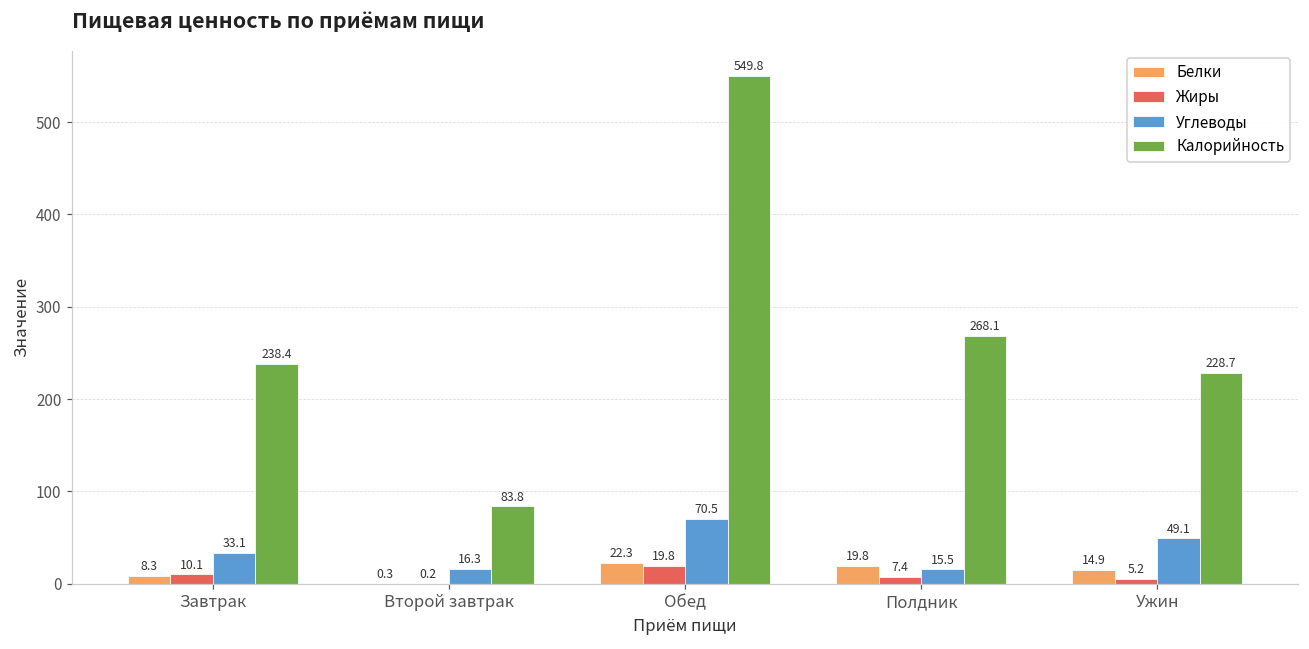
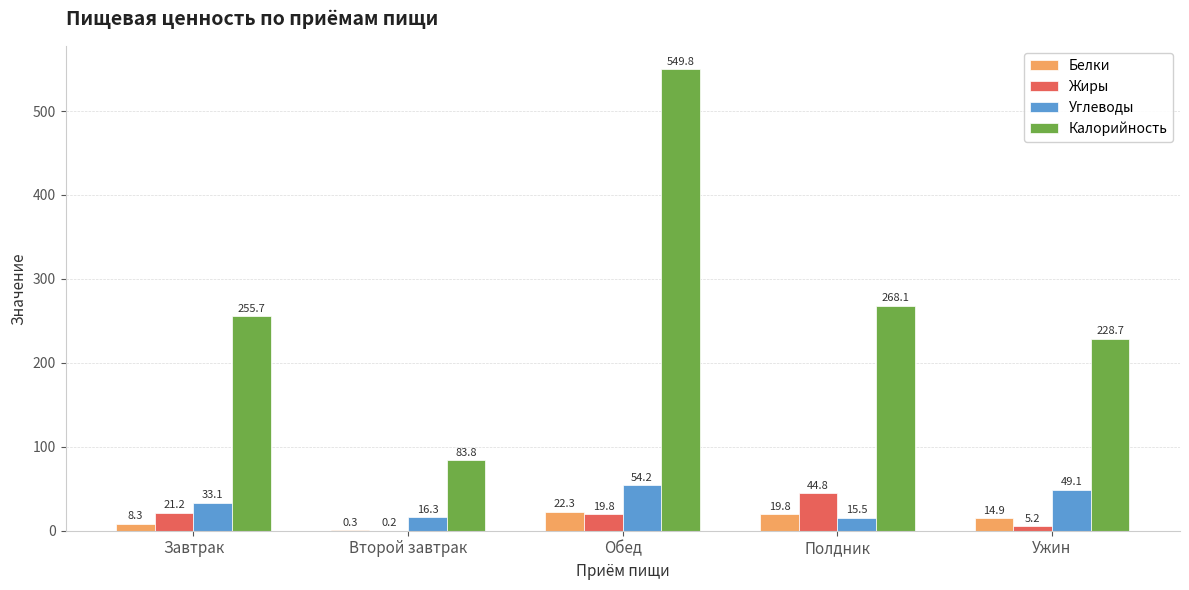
Жиры, Завтрак: 10.1 -> 21.2
Калорийность, Завтрак: 238.4 -> 255.7
Углеводы, Обед: 70.5 -> 54.2
Жиры, Полдник: 7.4 -> 44.8
